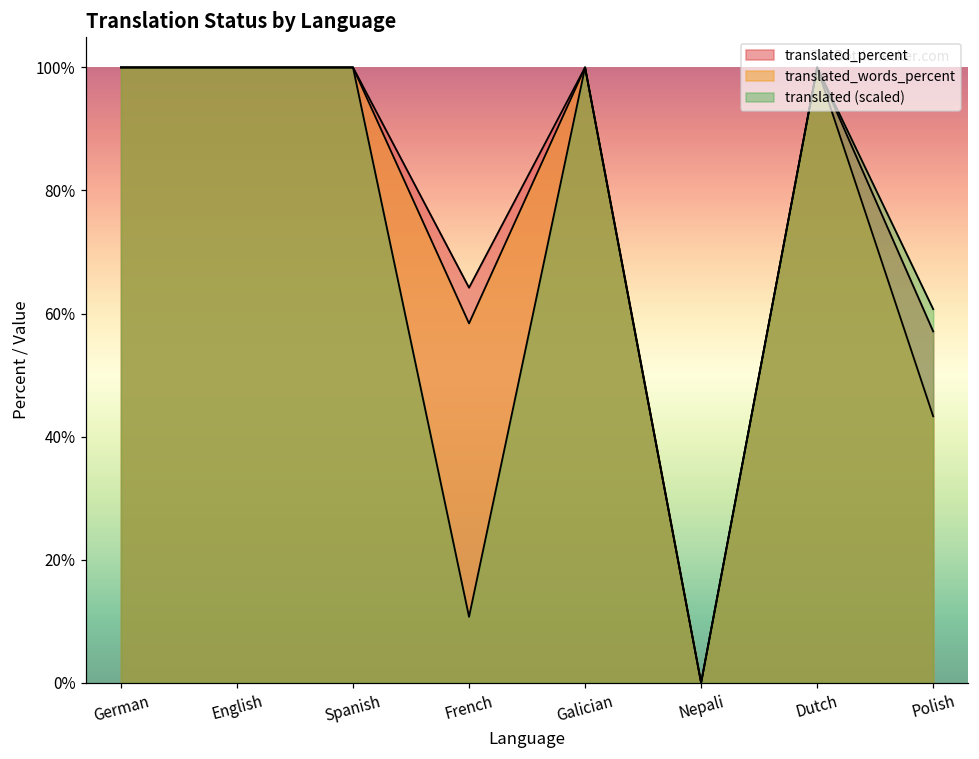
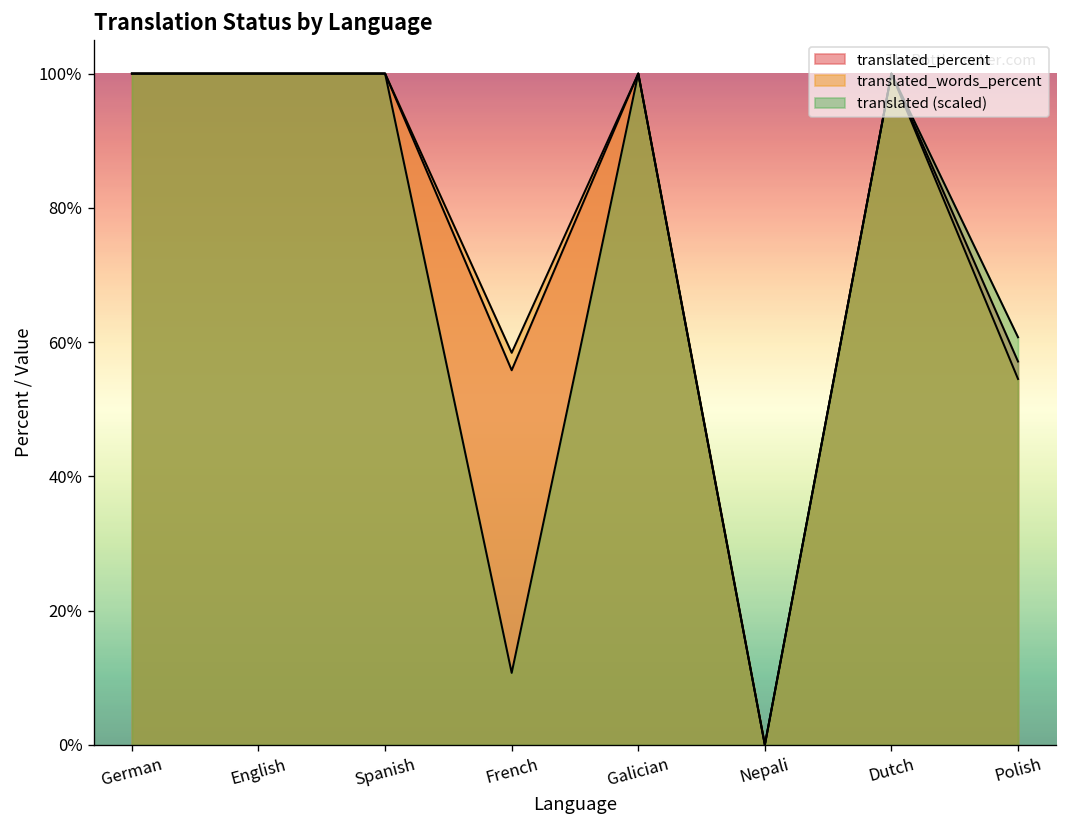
translated_percent, French: 64% -> 56%
translated_words_percent, Polish: 43% -> 55%
